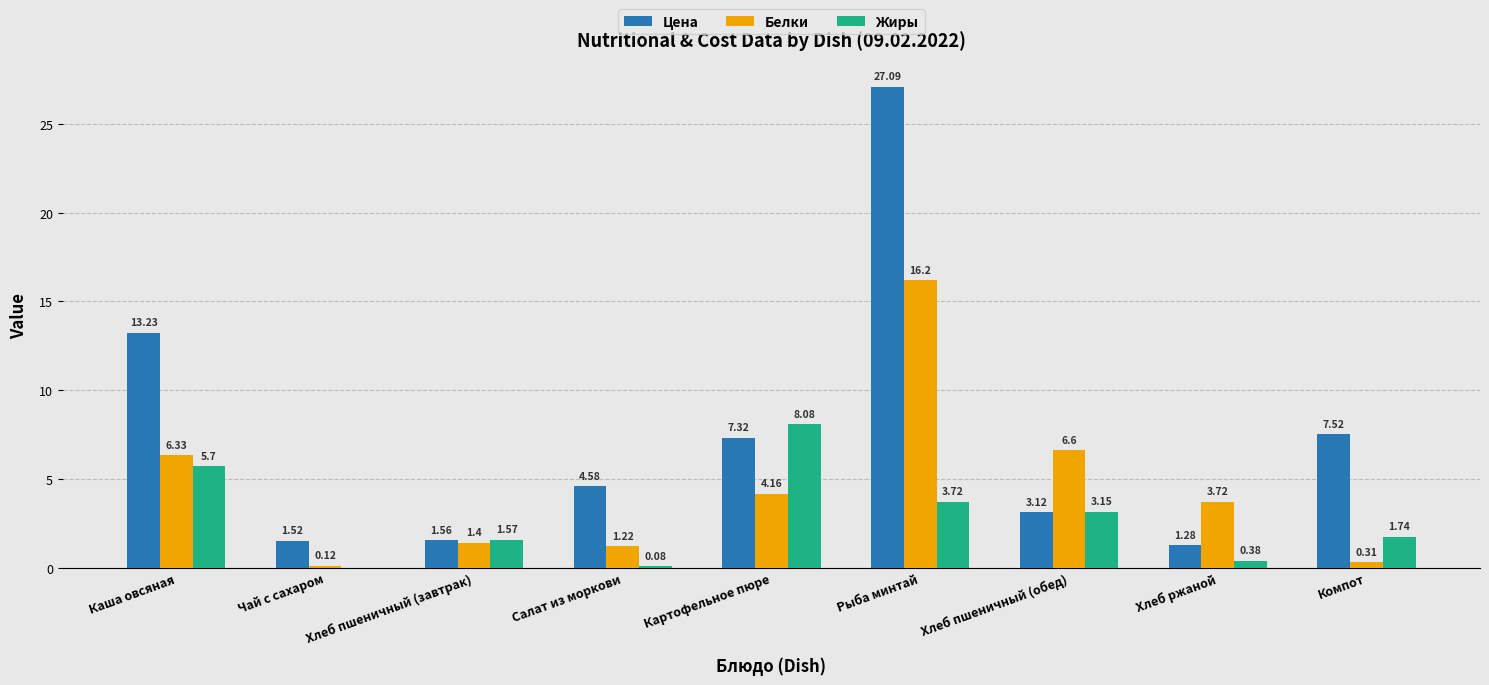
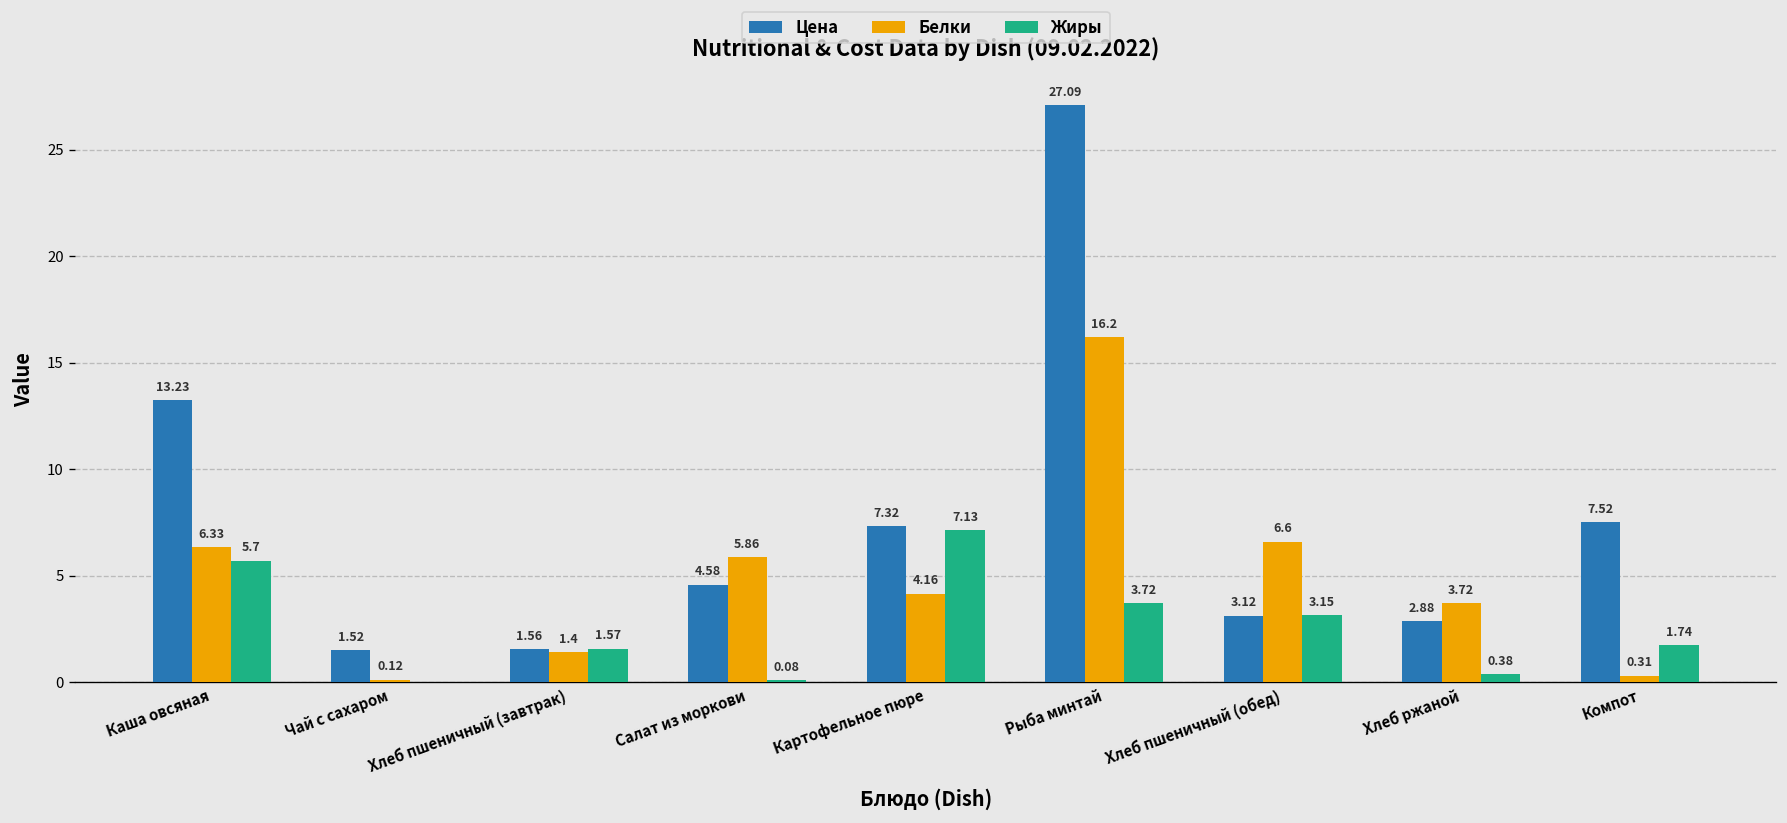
Белки, Салат из моркови: 1.22 -> 5.86
Жиры, Картофельное пюре: 8.08 -> 7.13
Цена, Хлеб ржаной: 1.28 -> 2.88
